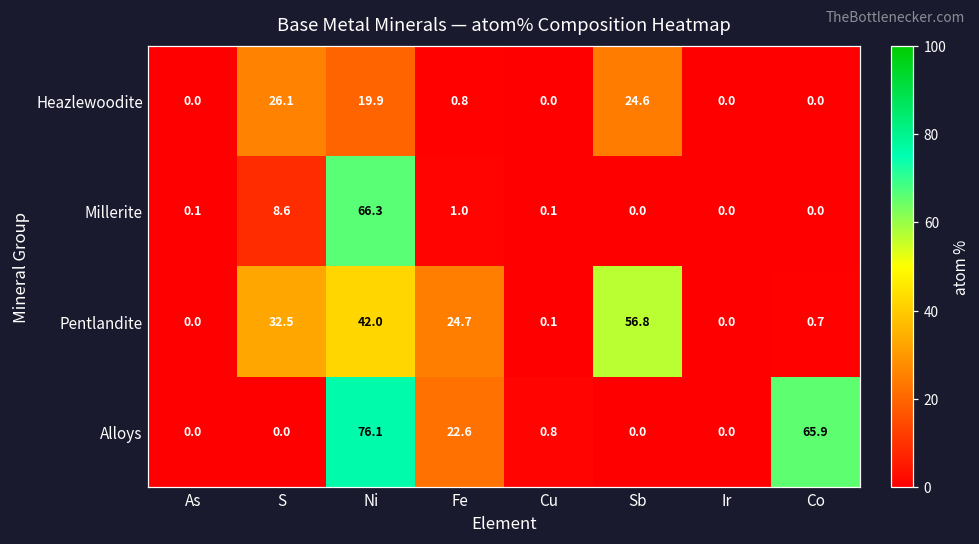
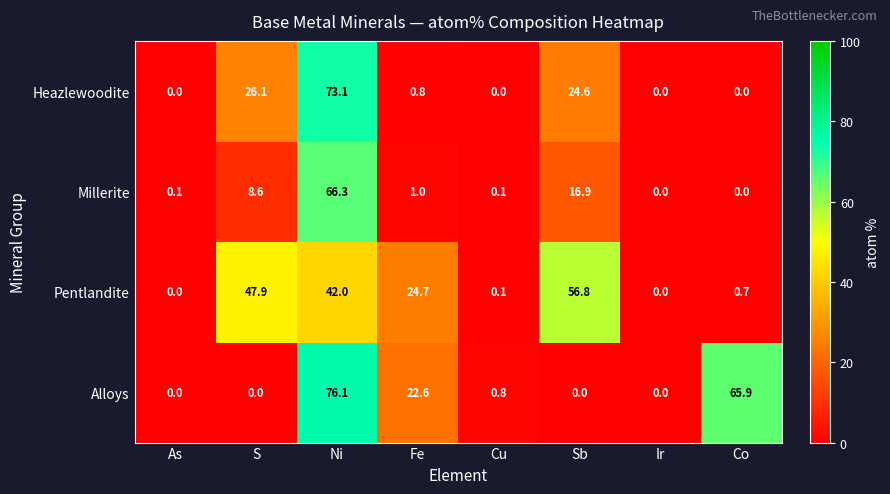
Heazlewoodite, Ni: 19.9 -> 73.1
Millerite, Sb: 0.0 -> 16.9
Pentlandite, S: 32.5 -> 47.9
